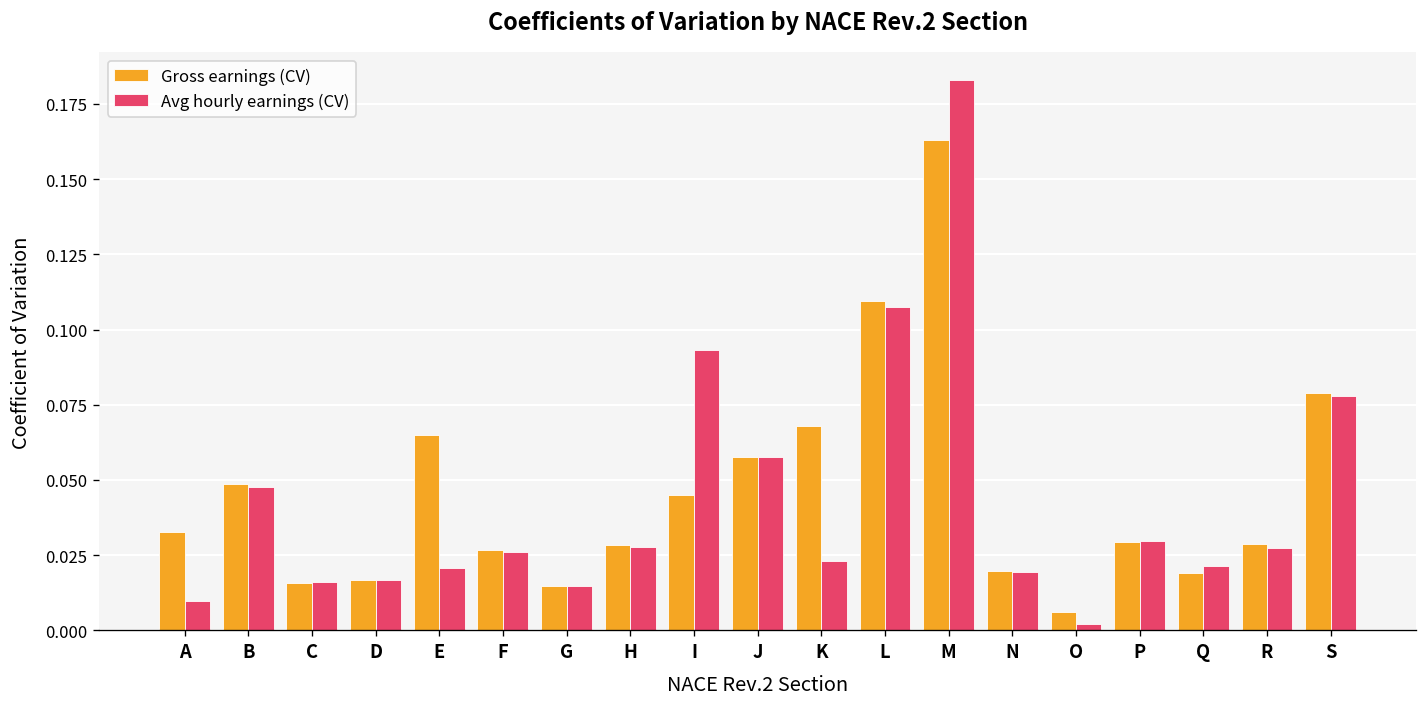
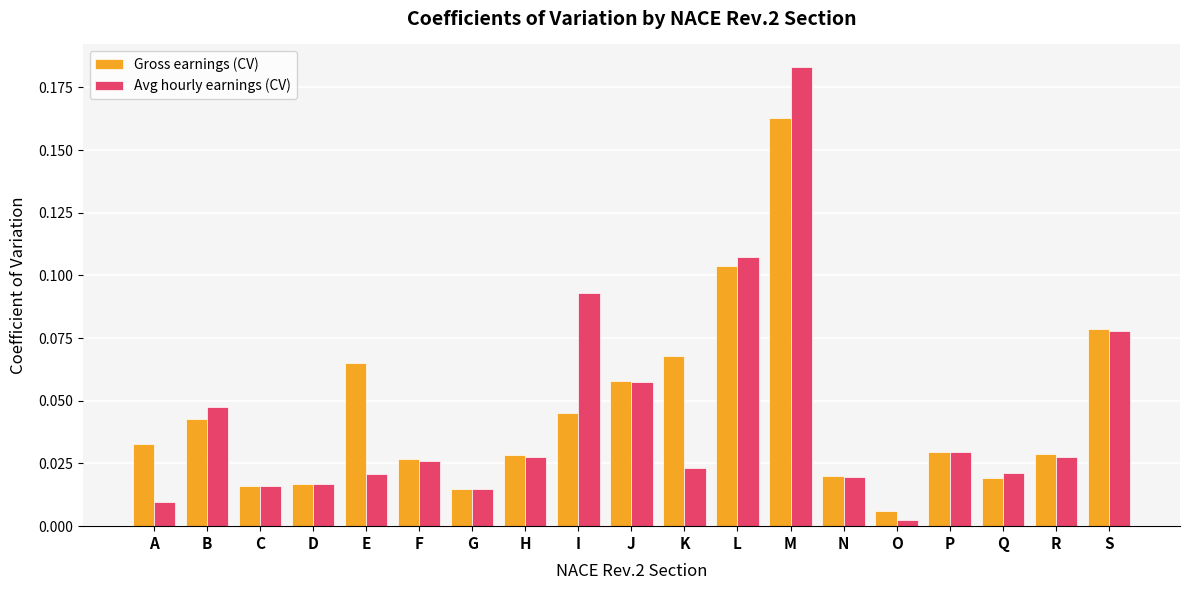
Gross earnings (CV), B: 0.049 -> 0.043
Gross earnings (CV), L: 0.110 -> 0.104
